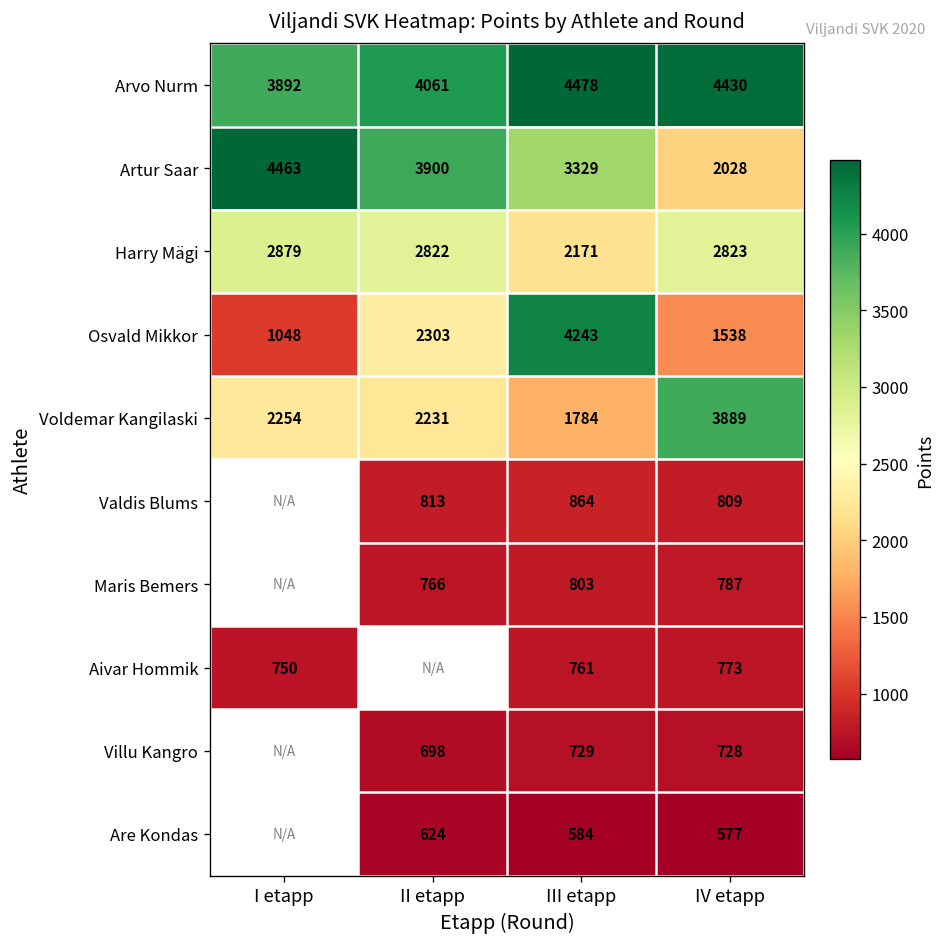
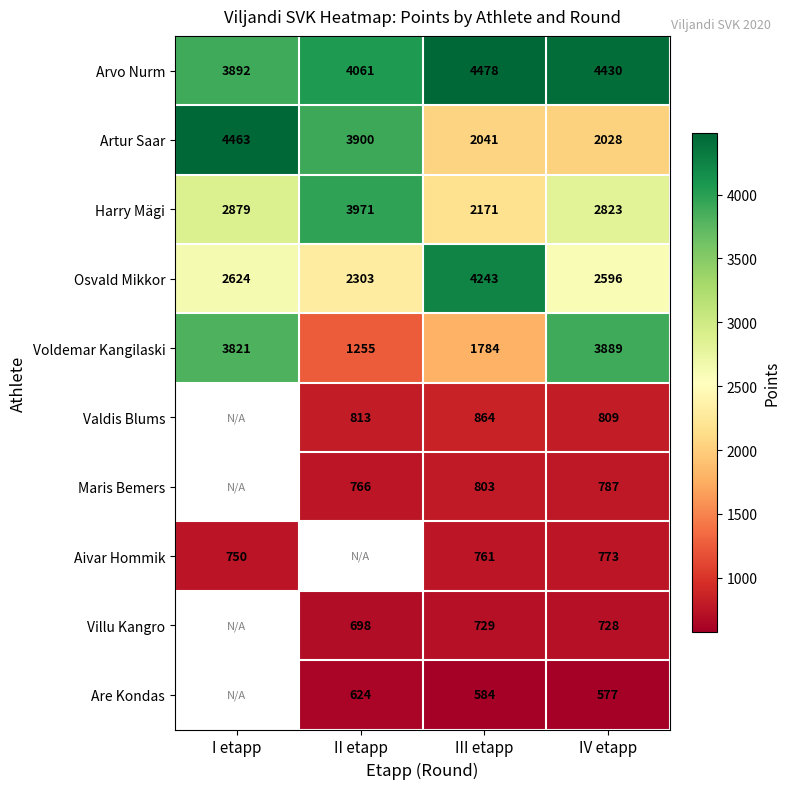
Artur Saar, III etapp: 3329 -> 2041
Harry Mägi, II etapp: 2822 -> 3971
Osvald Mikkor, I etapp: 1048 -> 2624
Osvald Mikkor, IV etapp: 1538 -> 2596
Voldemar Kangilaski, I etapp: 2254 -> 3821
Voldemar Kangilaski, II etapp: 2231 -> 1255
